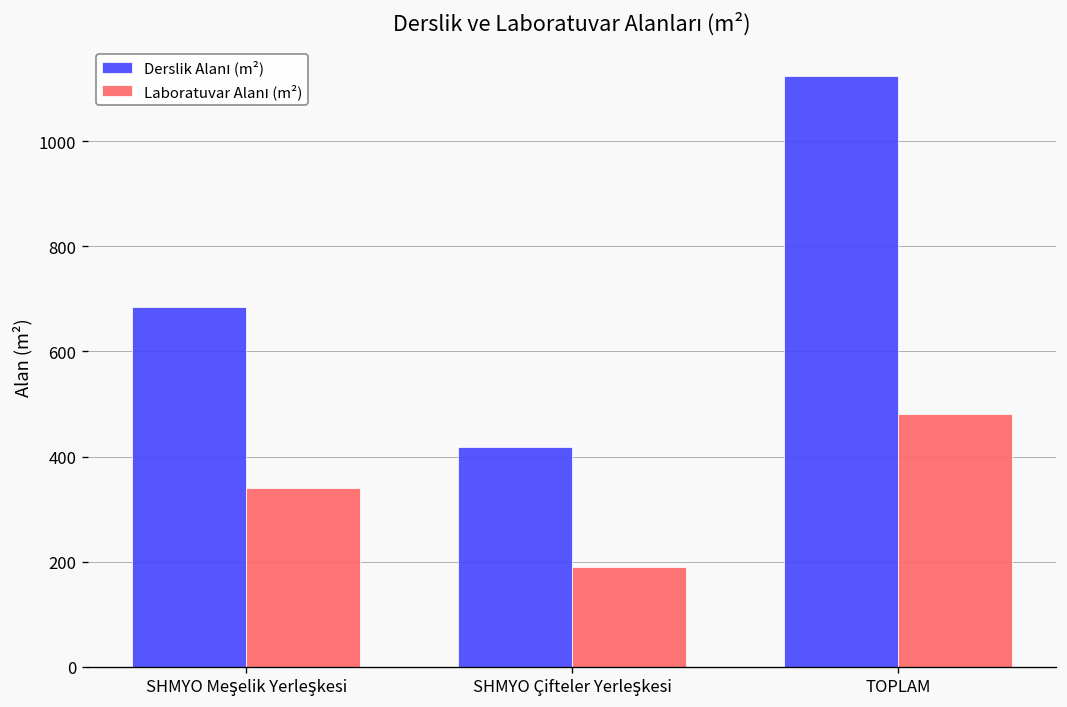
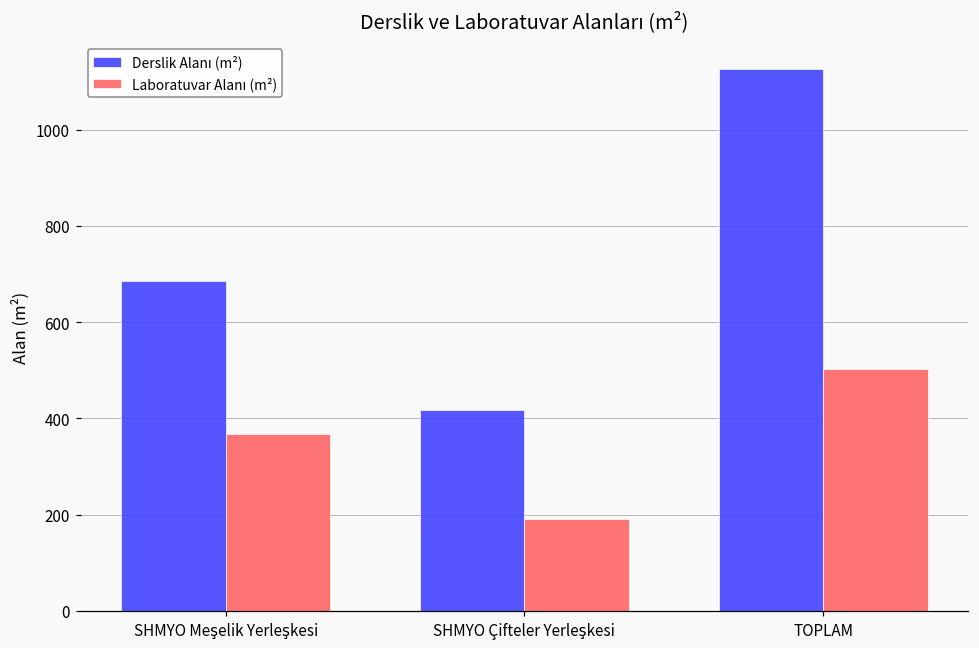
Laboratuvar Alanı (m²), SHMYO Meşelik Yerleşkesi: 340 -> 370
Laboratuvar Alanı (m²), TOPLAM: 480 -> 500
